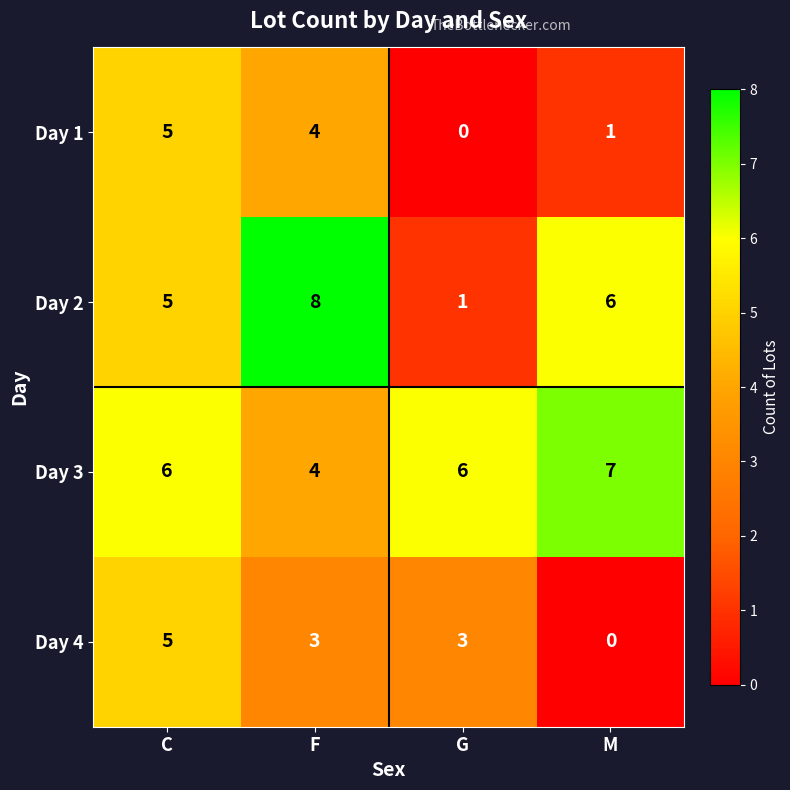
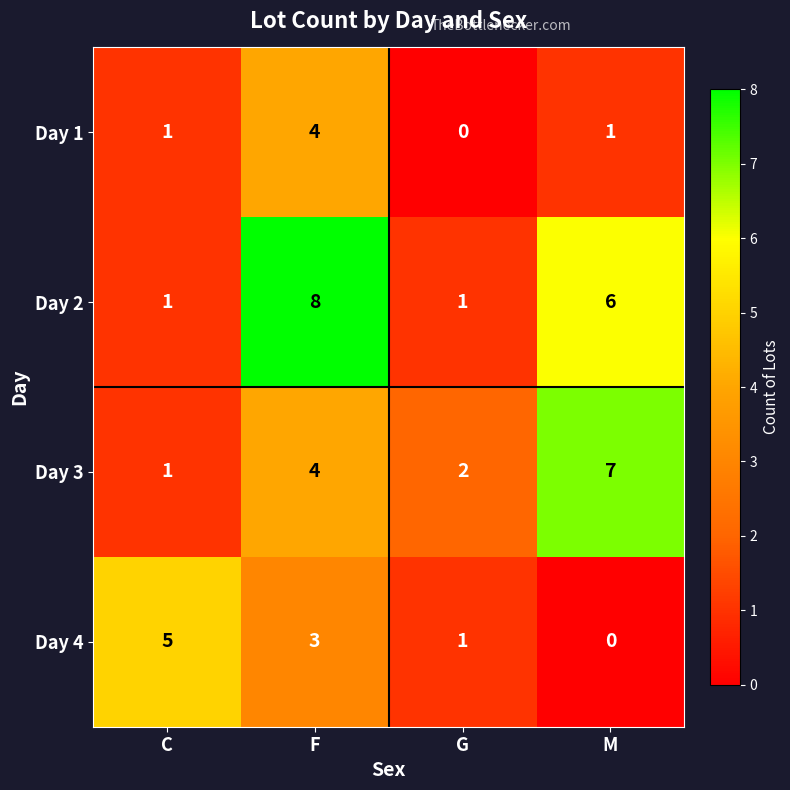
Day 1, C: 5 -> 1
Day 2, C: 5 -> 1
Day 3, C: 6 -> 1
Day 3, G: 6 -> 2
Day 4, G: 3 -> 1
